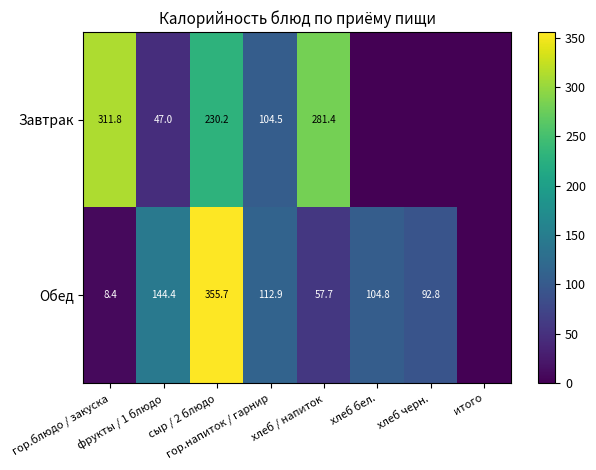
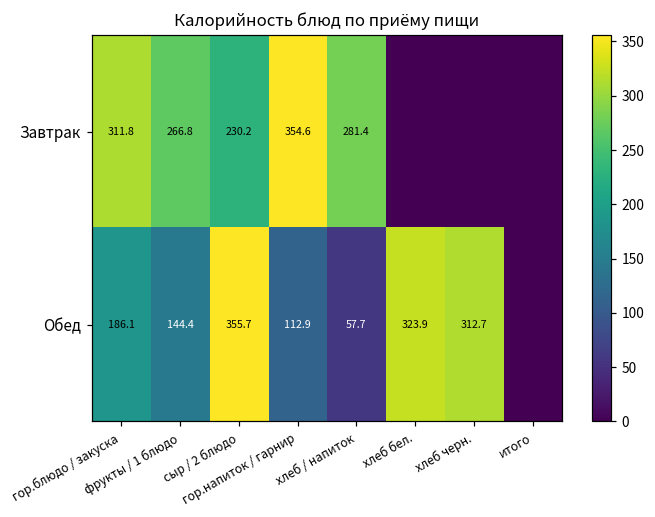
Завтрак, фрукты / 1 блюдо: 47.0 -> 266.8
Завтрак, гор.напиток / гарнир: 104.5 -> 354.6
Обед, гор.блюдо / закуска: 8.4 -> 186.1
Обед, хлеб бел.: 104.8 -> 323.9
Обед, хлеб черн.: 92.8 -> 312.7
